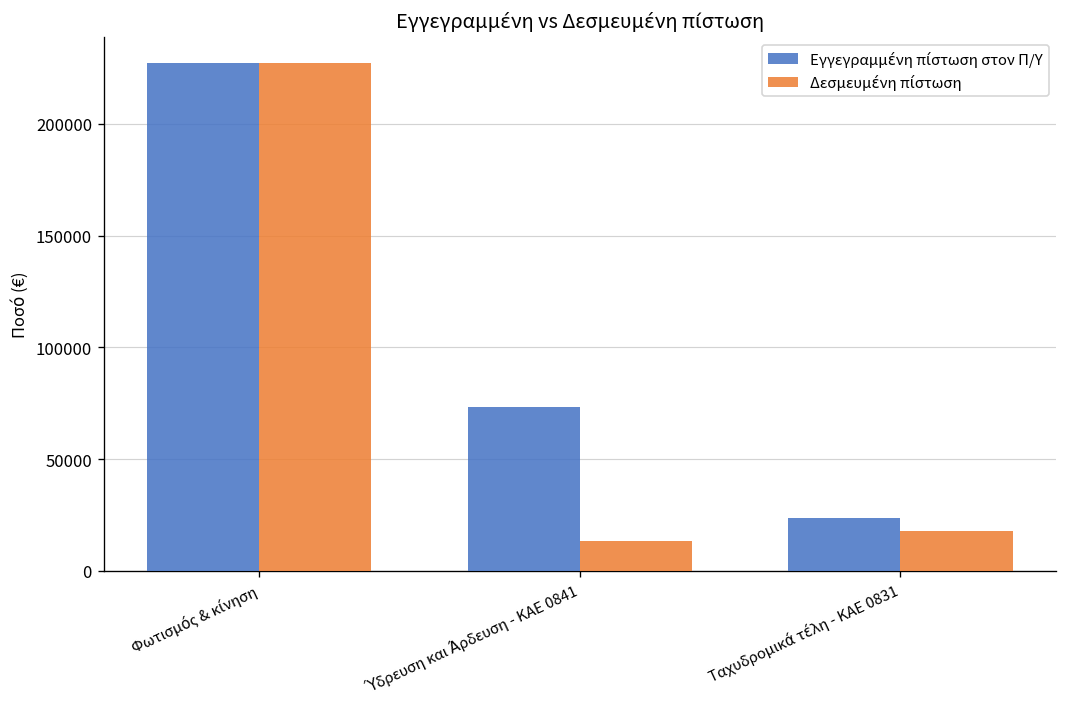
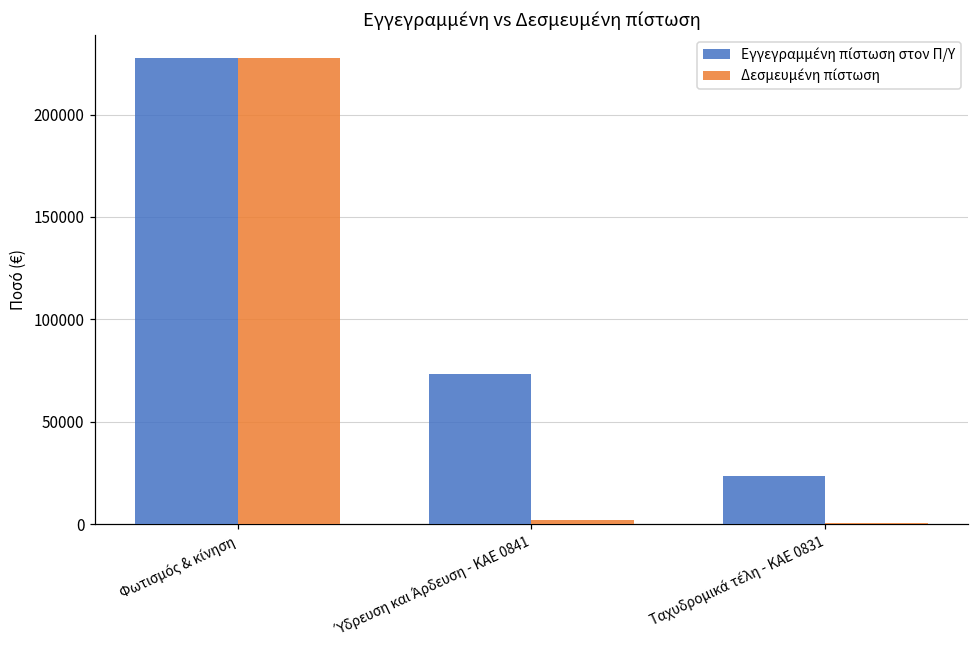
Δεσμευμένη πίστωση, Ύδρευση και Άρδευση - ΚΑΕ 0841: 13000 -> 2000
Δεσμευμένη πίστωση, Ταχυδρομικά τέλη - ΚΑΕ 0831: 18000 -> 1000
